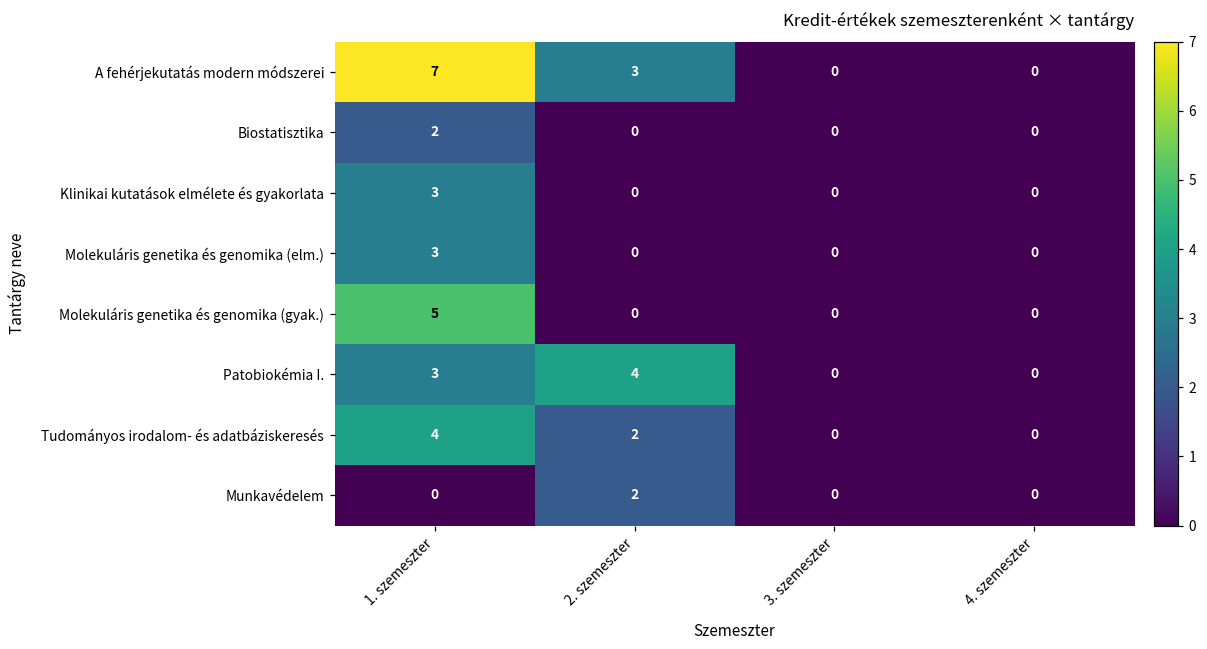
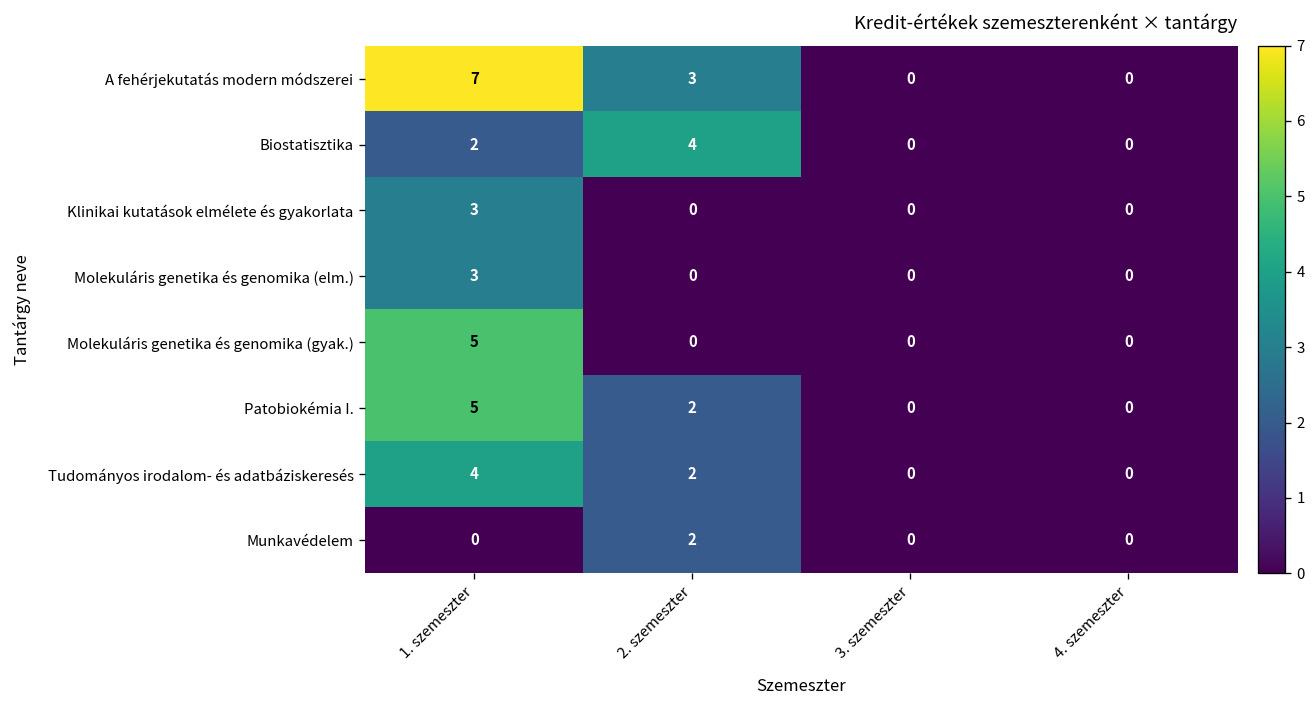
Biostatisztika, 2. szemeszter: 0 -> 4
Patobiokémia I., 1. szemeszter: 3 -> 5
Patobiokémia I., 2. szemeszter: 4 -> 2
